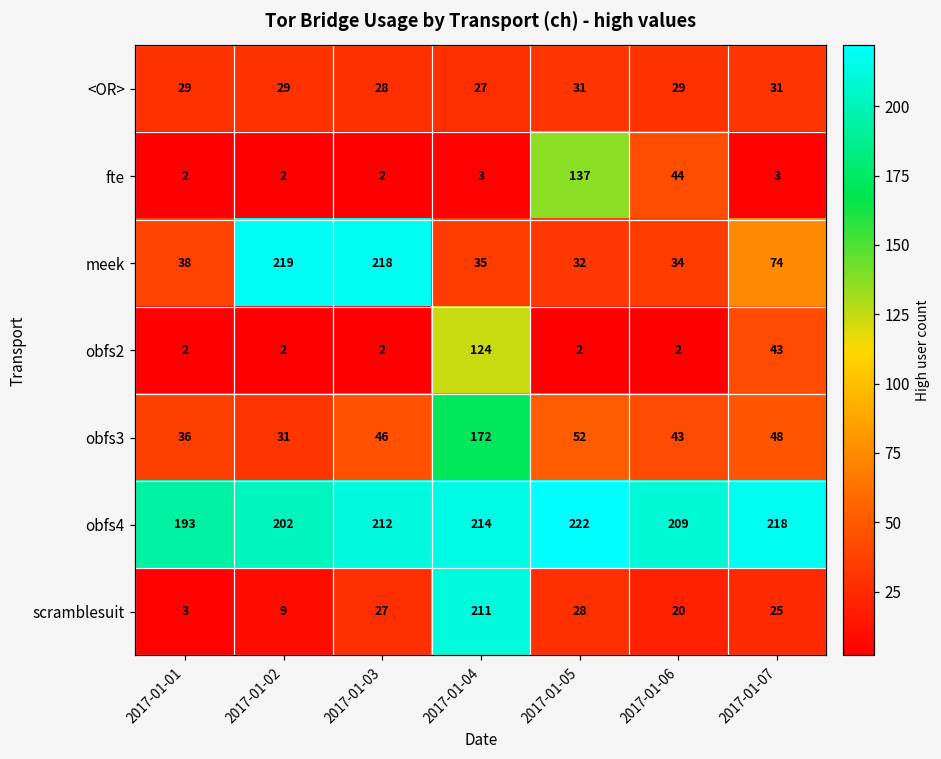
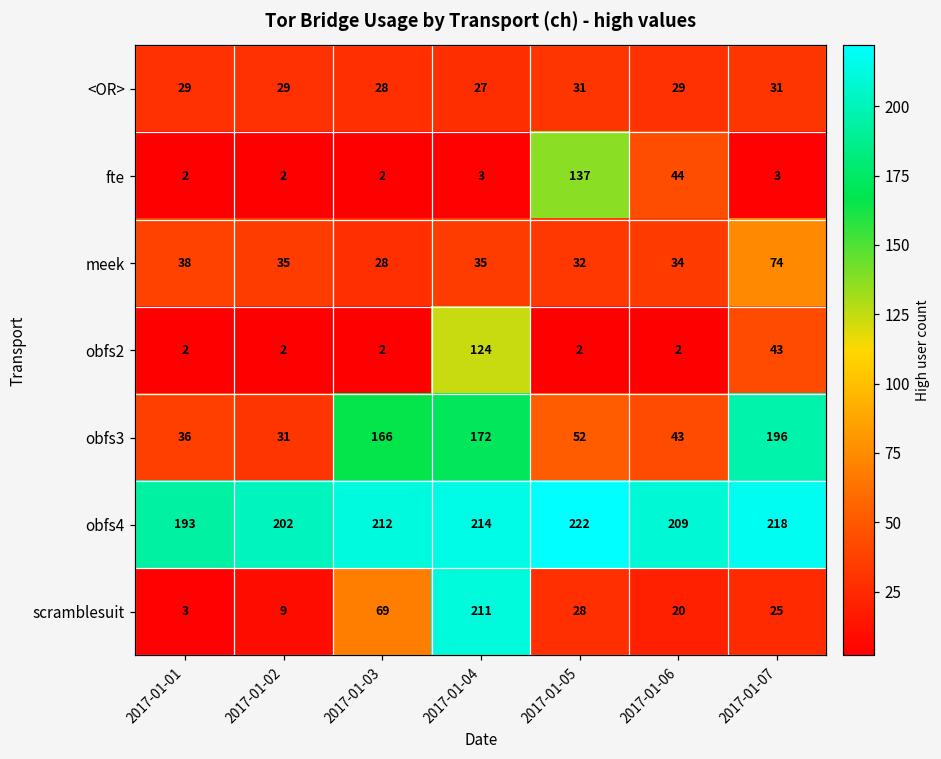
meek, 2017-01-02: 219 -> 35
meek, 2017-01-03: 218 -> 28
obfs3, 2017-01-03: 46 -> 166
obfs3, 2017-01-07: 48 -> 196
scramblesuit, 2017-01-03: 27 -> 69
